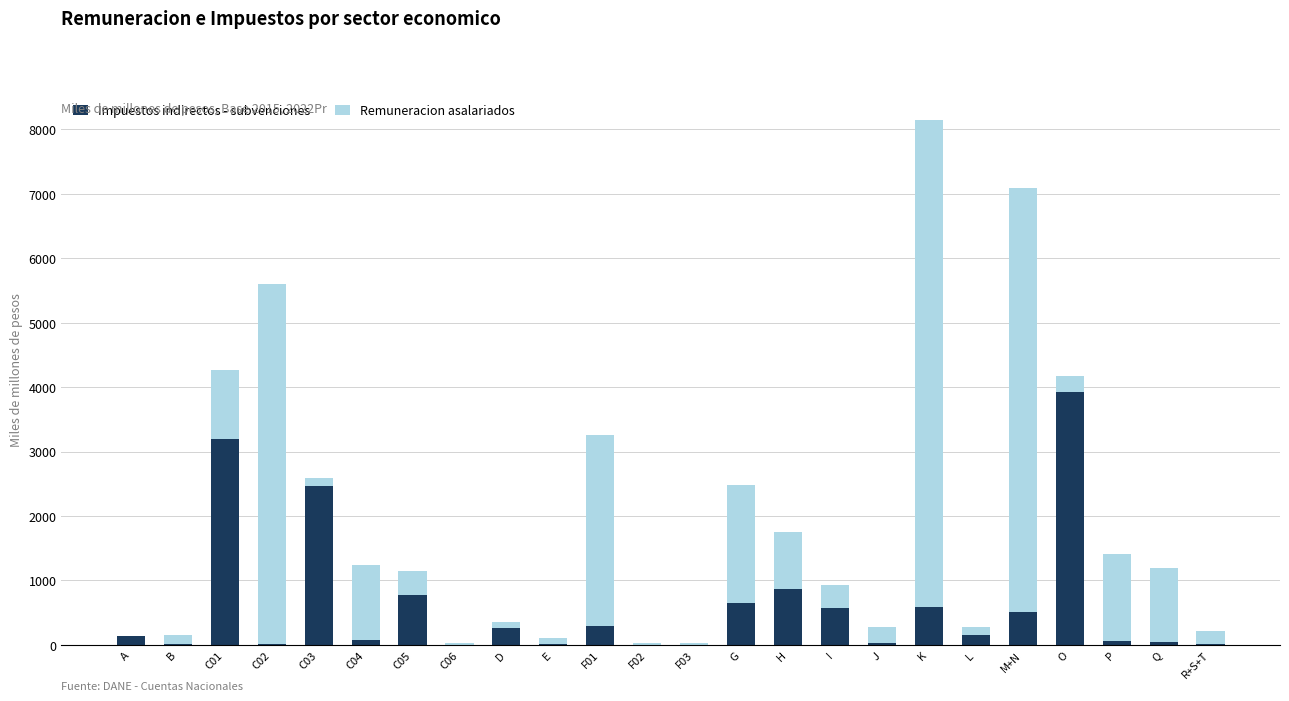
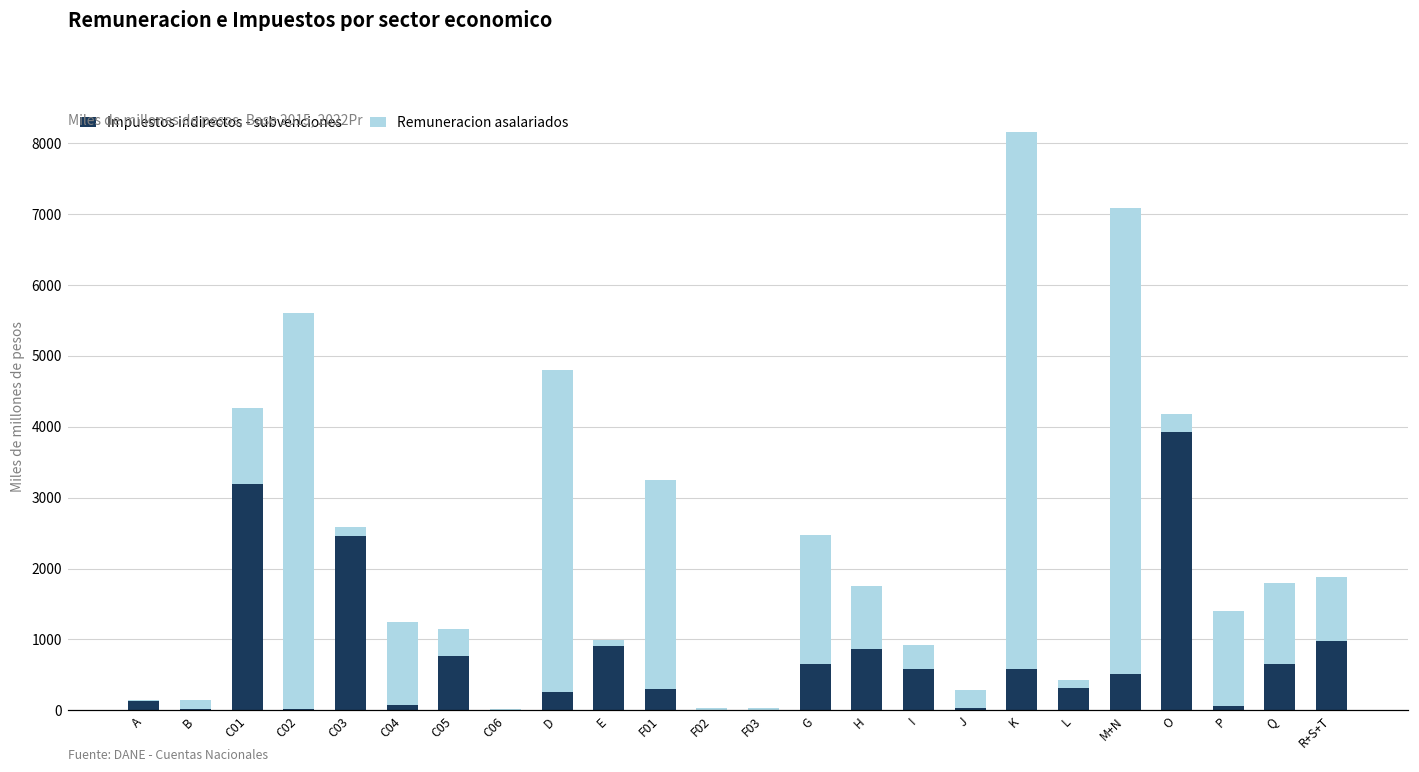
Remuneracion asalariados, D: 100 -> 4500
Impuestos indirectos - subvenciones, E: 0 -> 900
Impuestos indirectos - subvenciones, L: 200 -> 300
Impuestos indirectos - subvenciones, Q: 0 -> 700
Impuestos indirectos - subvenciones, R+S+T: 0 -> 1000
Remuneracion asalariados, R+S+T: 200 -> 900
